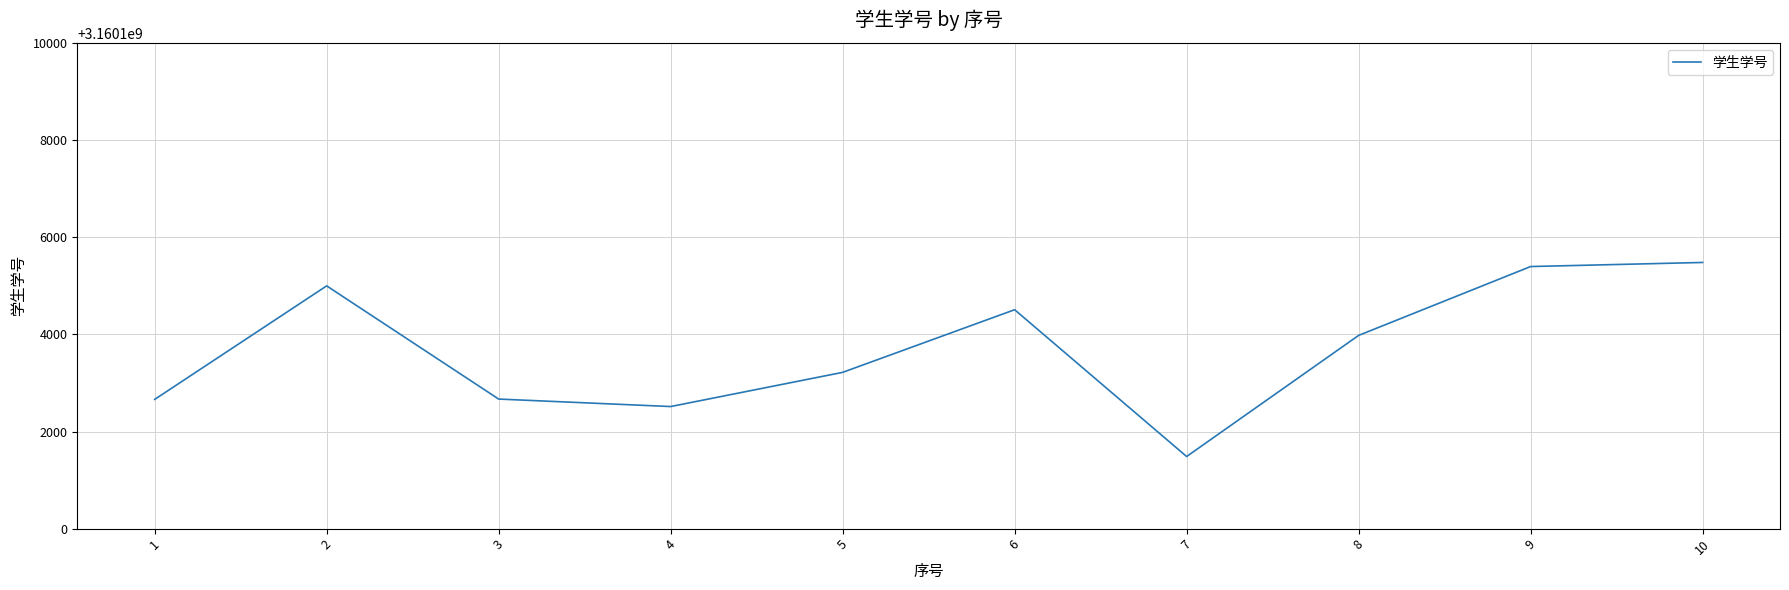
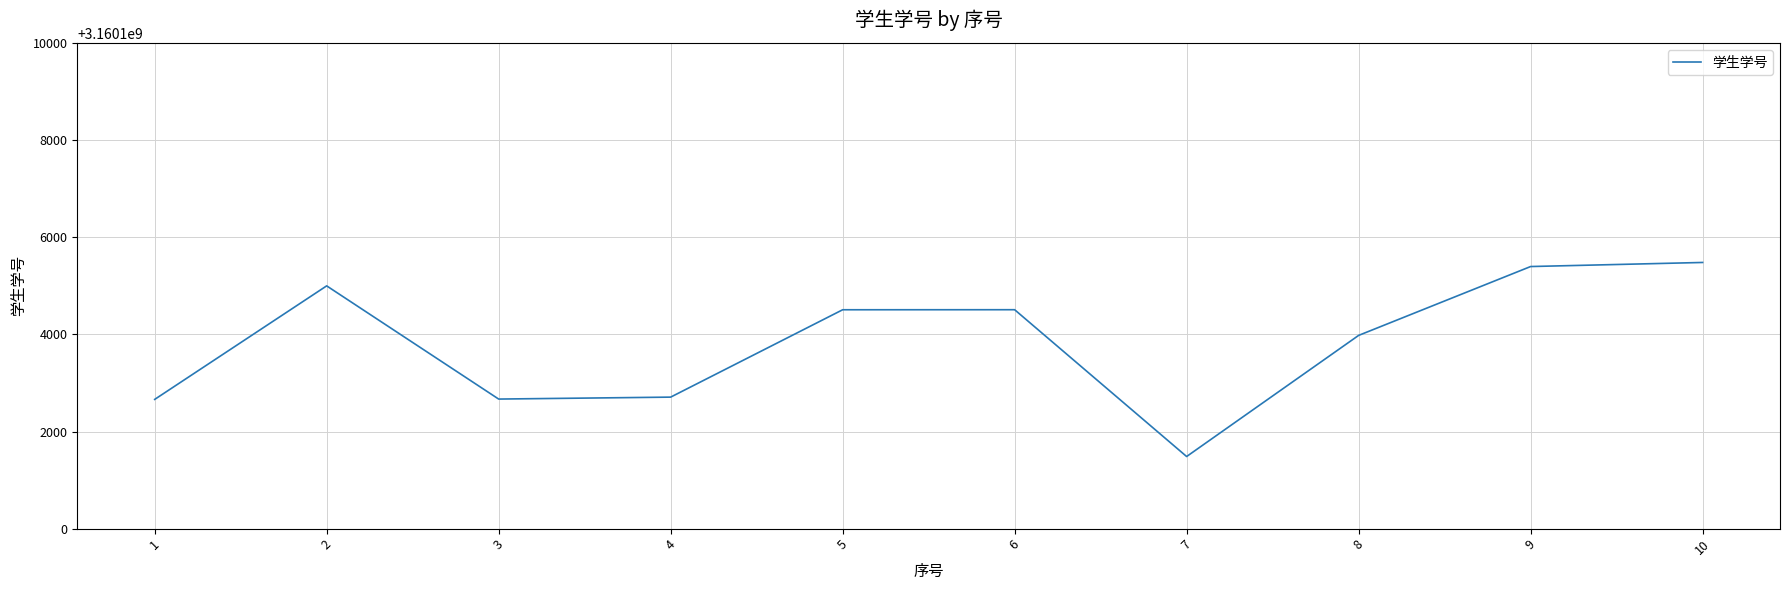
4: 3160102500 -> 3160102700
5: 3160103200 -> 3160104500
